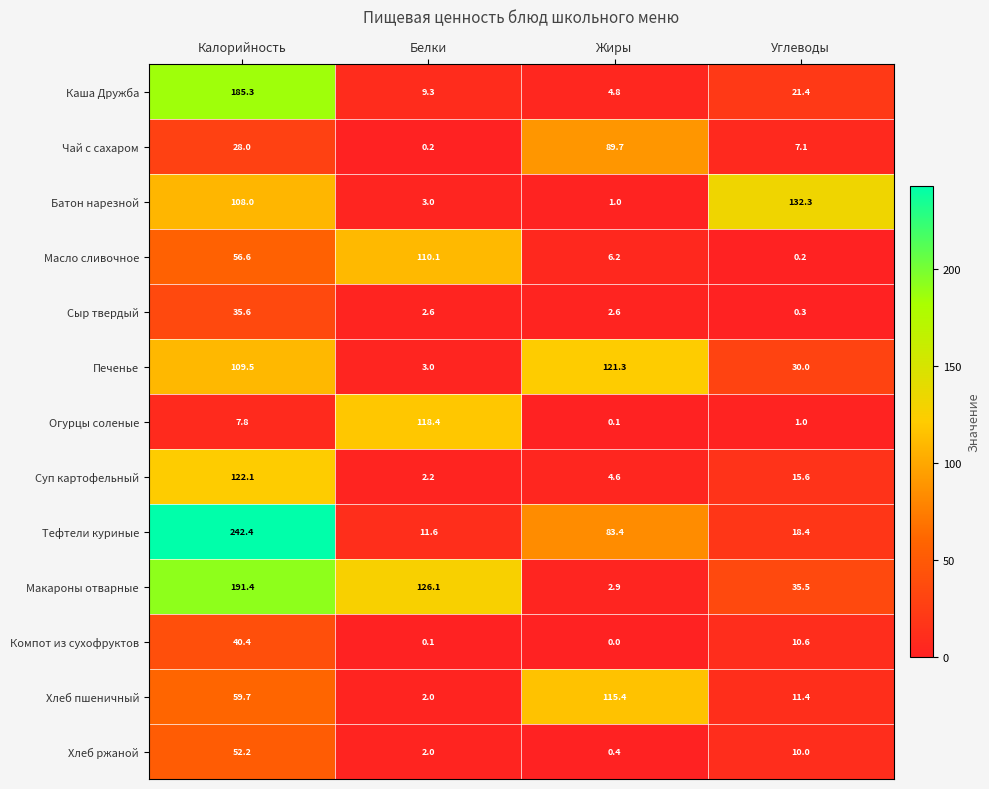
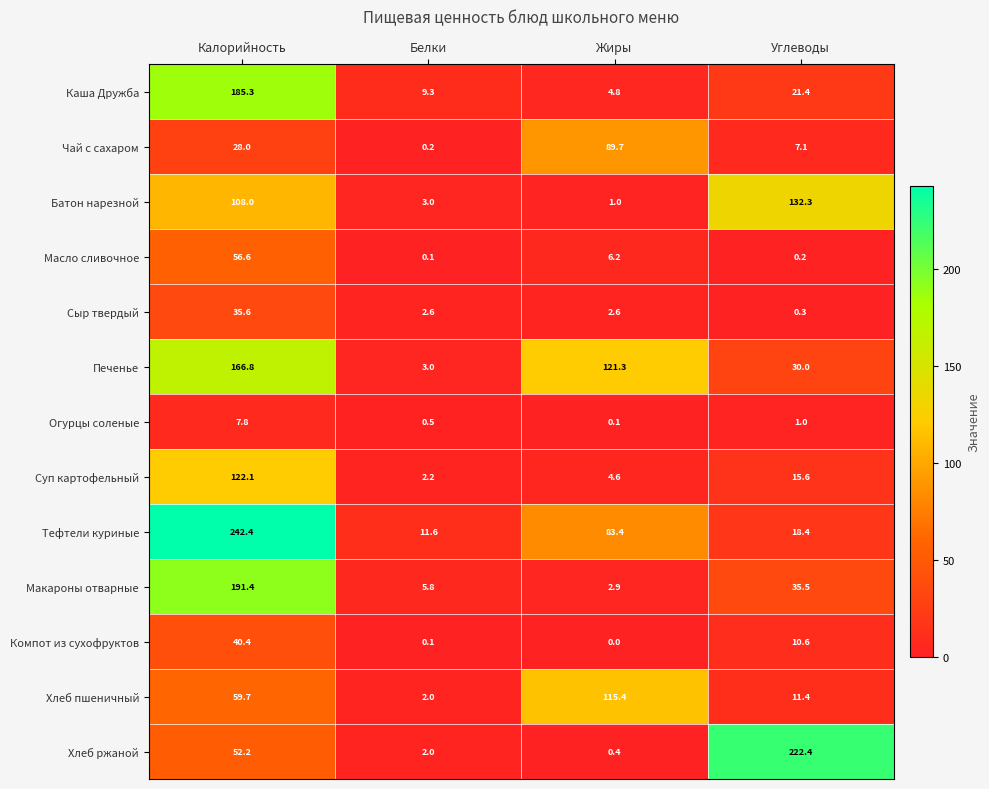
Масло сливочное, Белки: 110.1 -> 0.1
Печенье, Калорийность: 109.5 -> 166.8
Огурцы соленые, Белки: 118.4 -> 0.5
Макароны отварные, Белки: 126.1 -> 5.8
Хлеб ржаной, Углеводы: 10.0 -> 222.4
